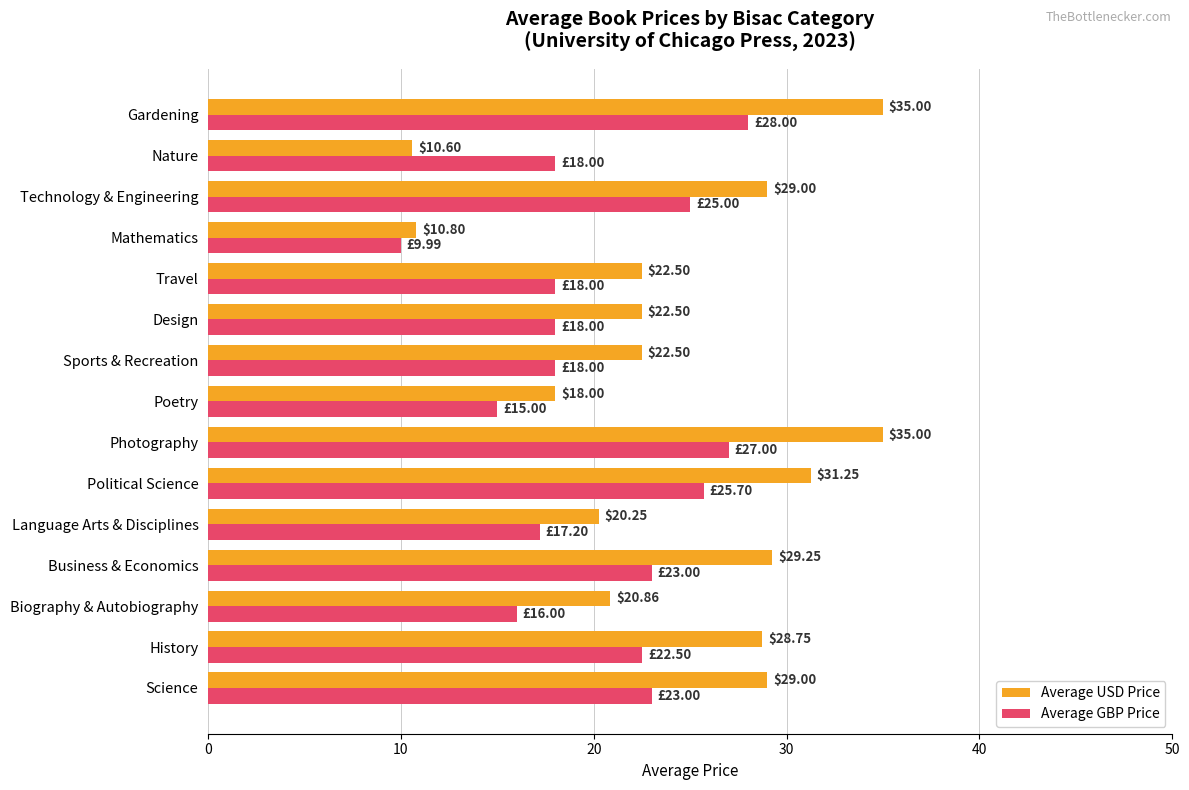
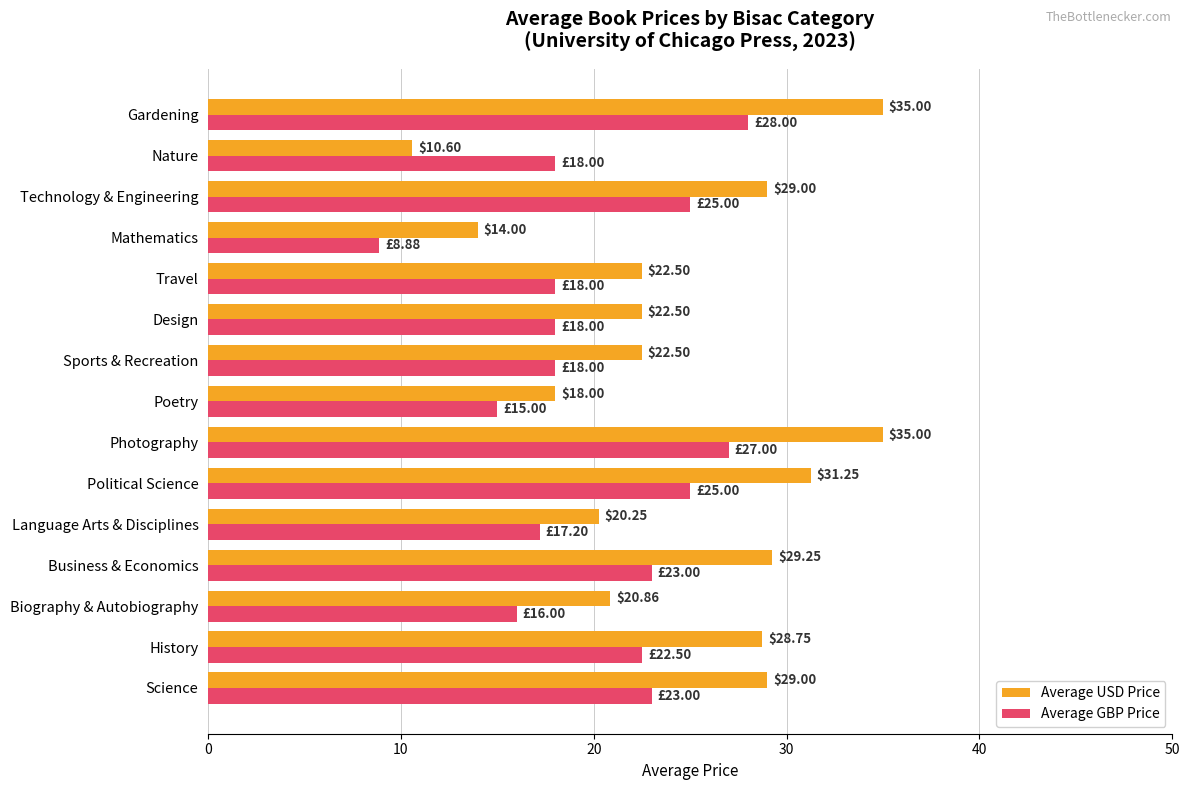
Average USD Price, Mathematics: $10.80 -> $14.00
Average GBP Price, Mathematics: £9.99 -> £8.88
Average GBP Price, Political Science: £25.70 -> £25.00
